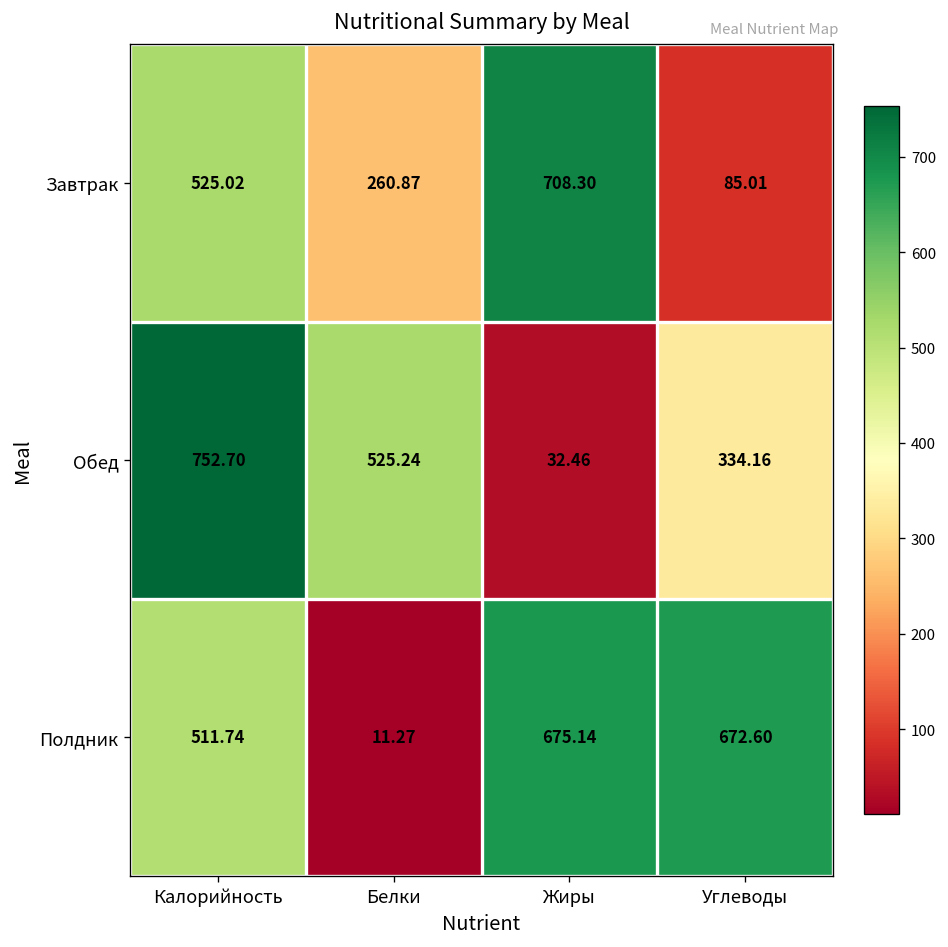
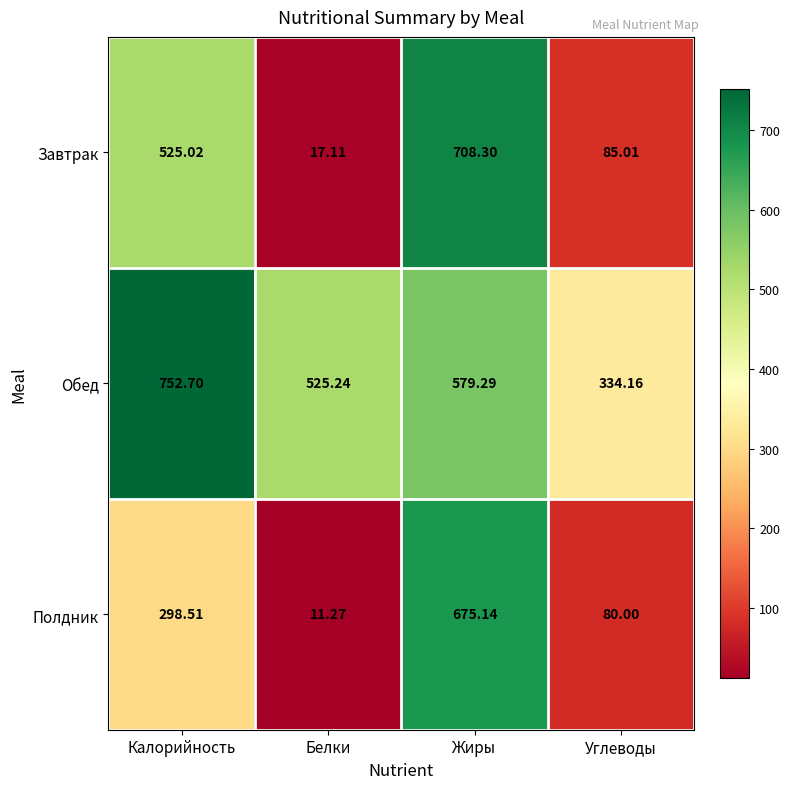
Завтрак, Белки: 260.87 -> 17.11
Обед, Жиры: 32.46 -> 579.29
Полдник, Калорийность: 511.74 -> 298.51
Полдник, Углеводы: 672.60 -> 80.00
